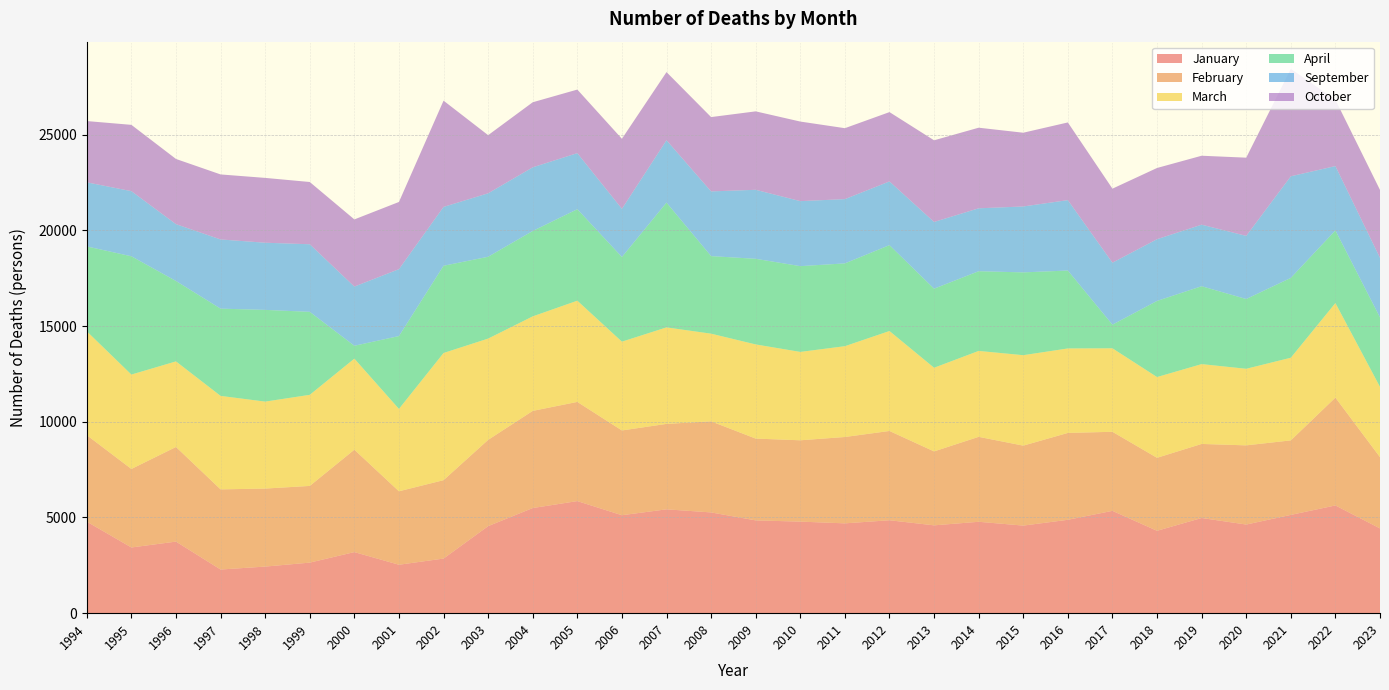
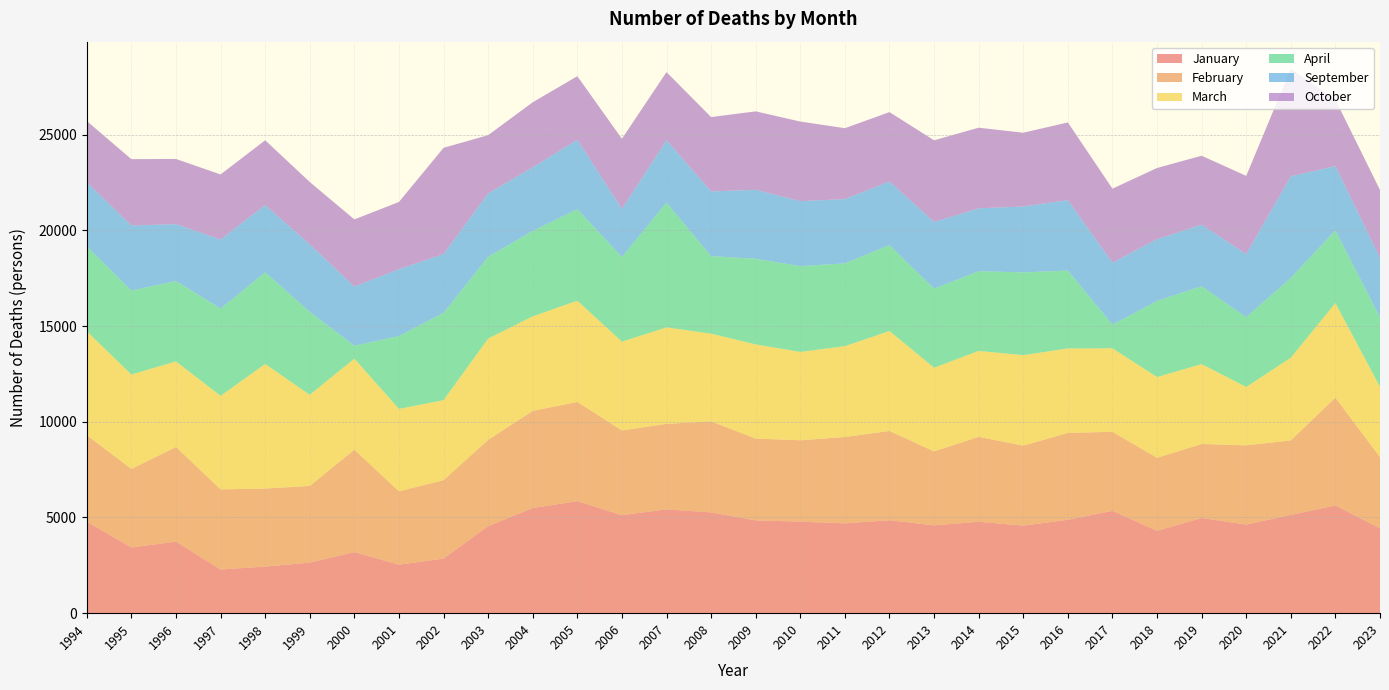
April, 1995: 6200 -> 4400
March, 1998: 4500 -> 6500
March, 2002: 6600 -> 4200
September, 2005: 2900 -> 3600
March, 2020: 4000 -> 3100
